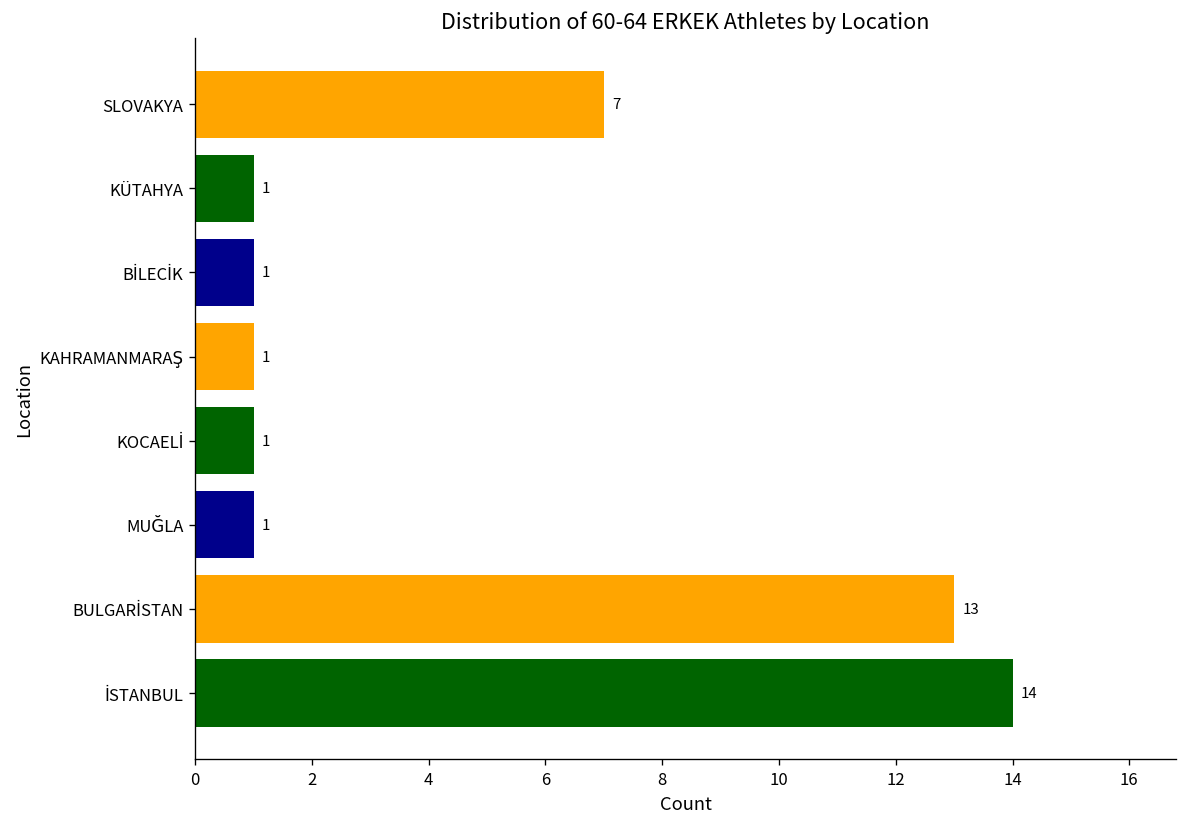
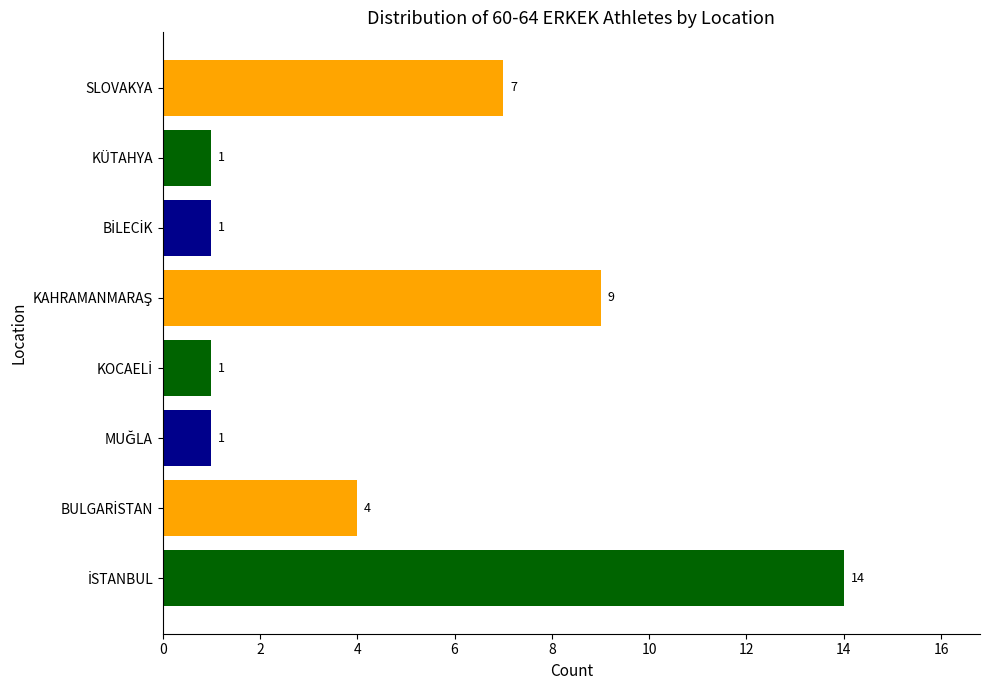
KAHRAMANMARAŞ: 1 -> 9
BULGARİSTAN: 13 -> 4
